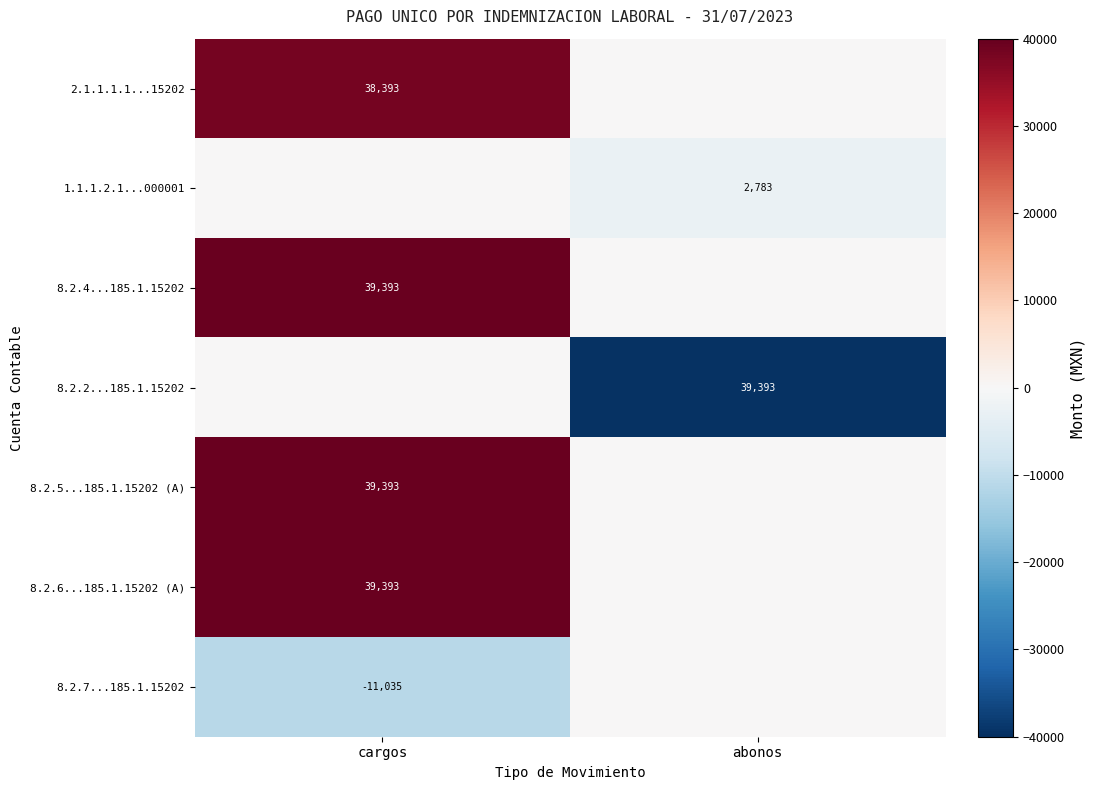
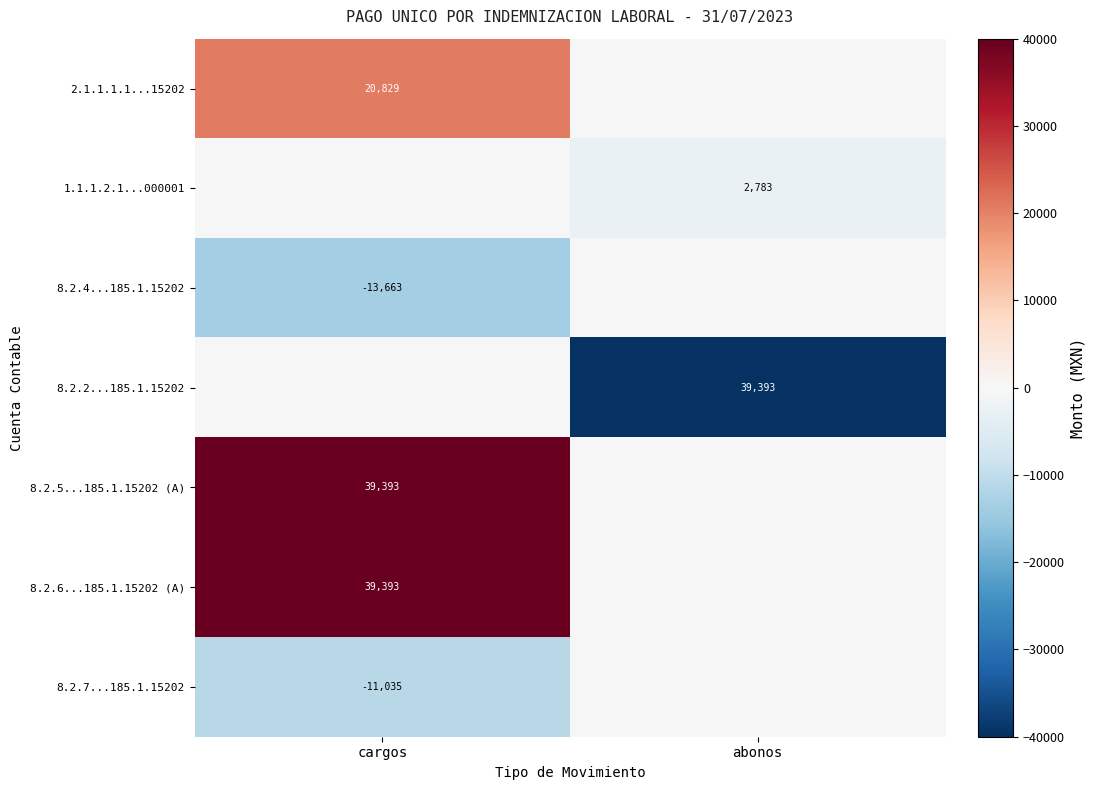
2.1.1.1.1...15202, cargos: 38,393 -> 20,829
8.2.4...185.1.15202, cargos: 39,393 -> -13,663
